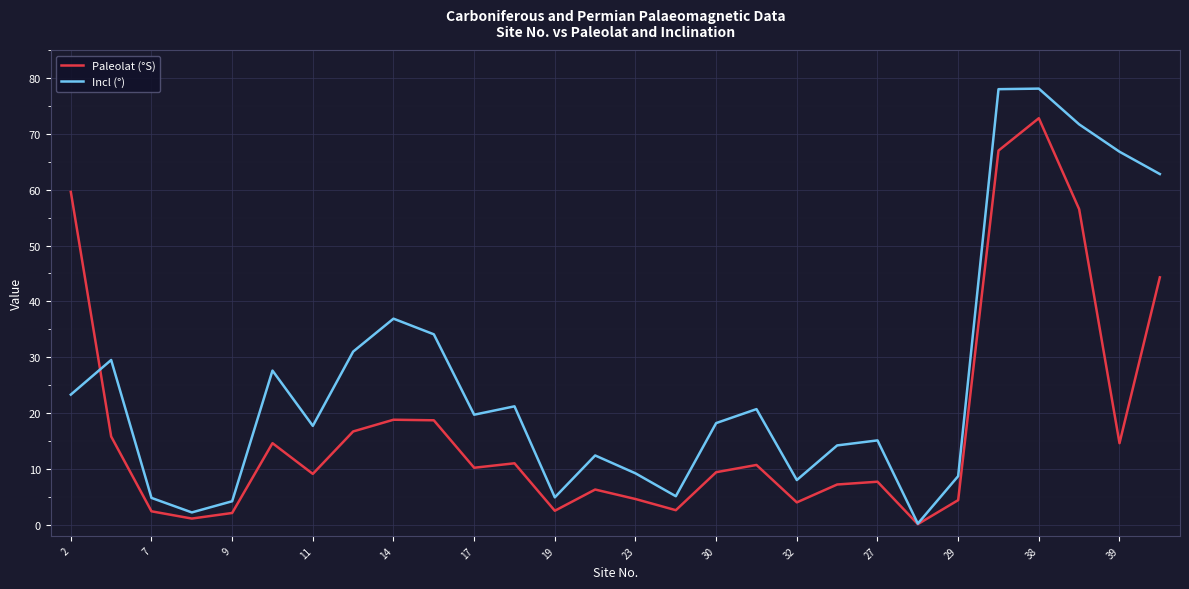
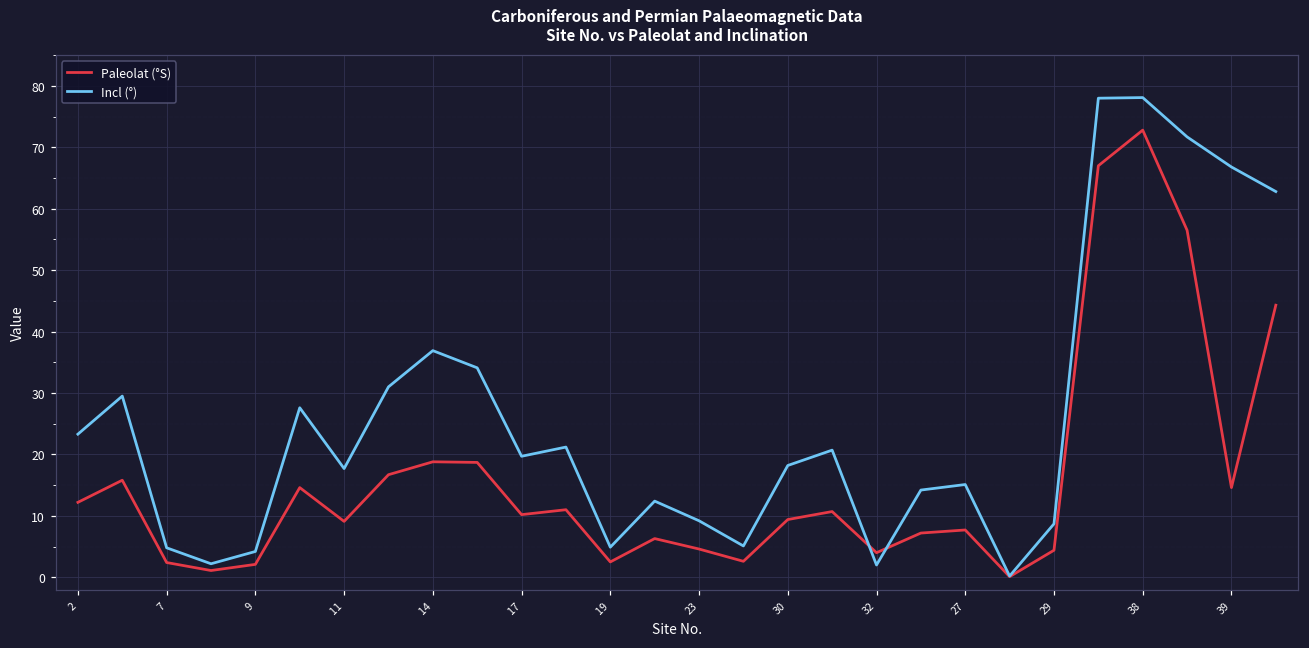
Paleolat (°S), 2: 60 -> 12
Incl (°), 32: 8 -> 2
